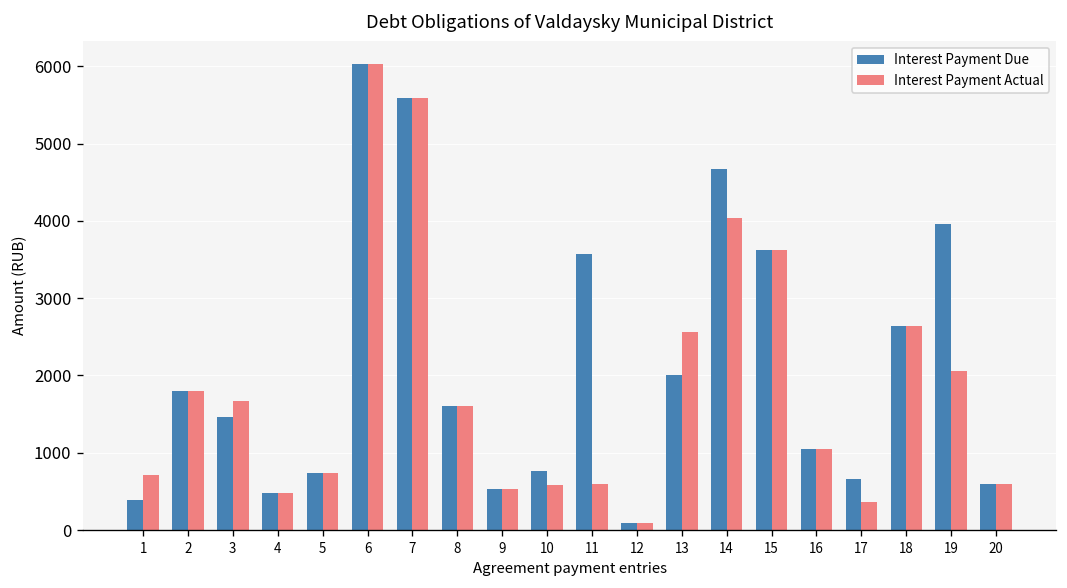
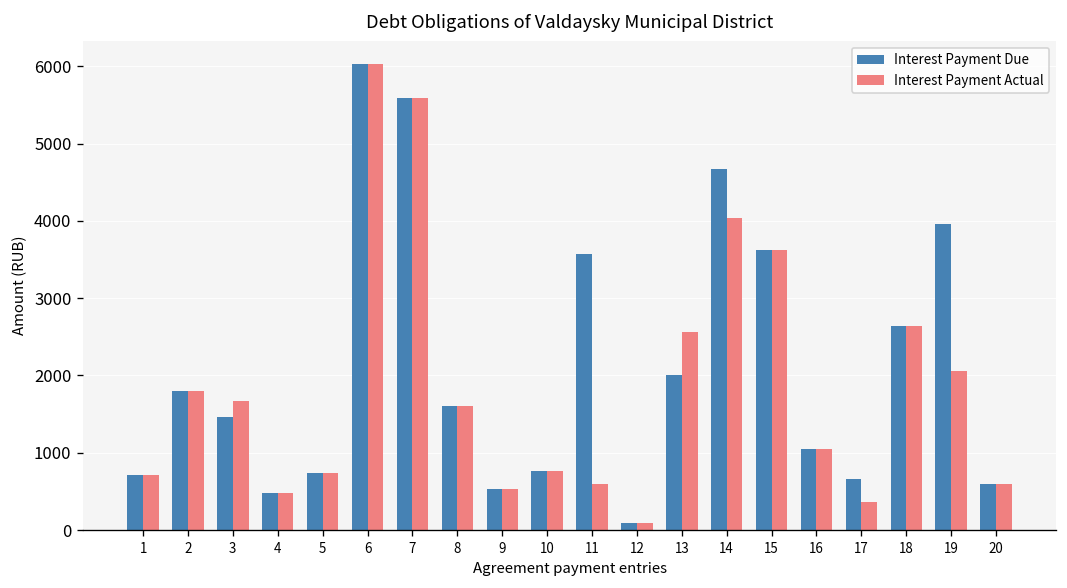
Interest Payment Due, 1: 400 -> 700
Interest Payment Actual, 10: 600 -> 800
